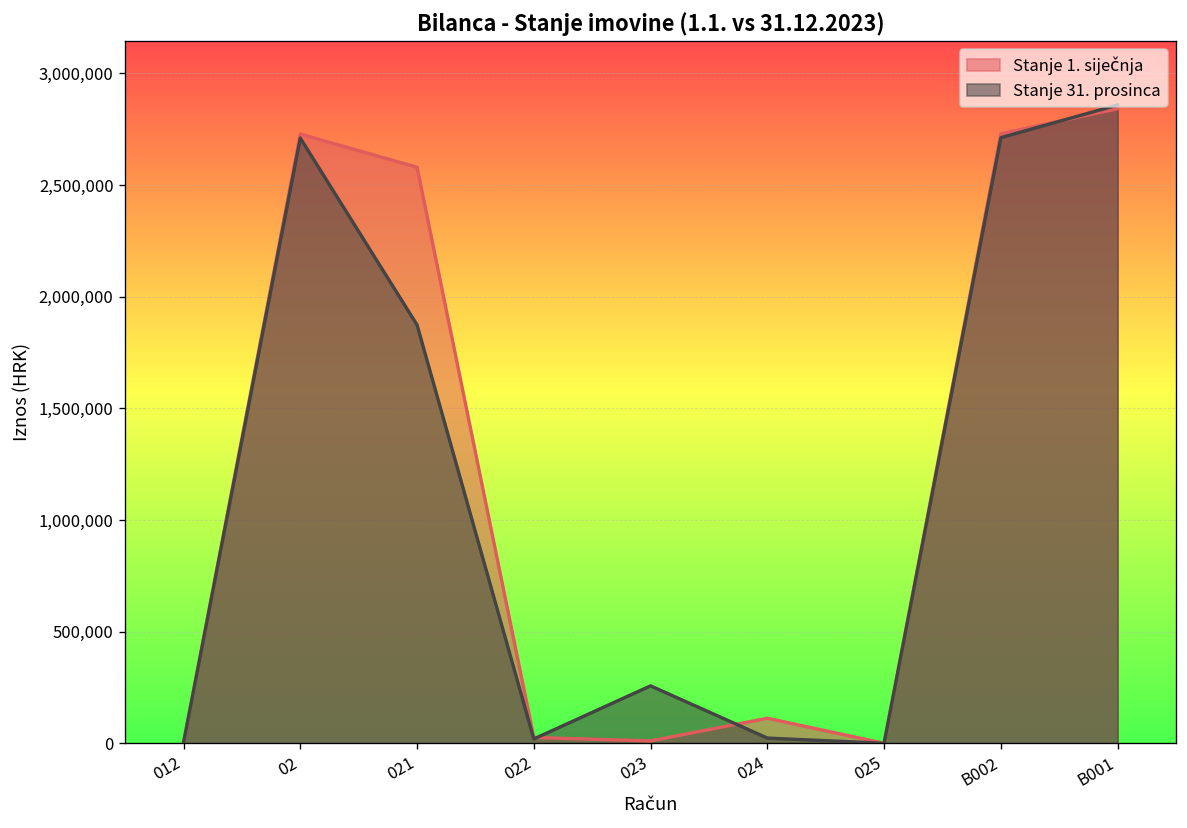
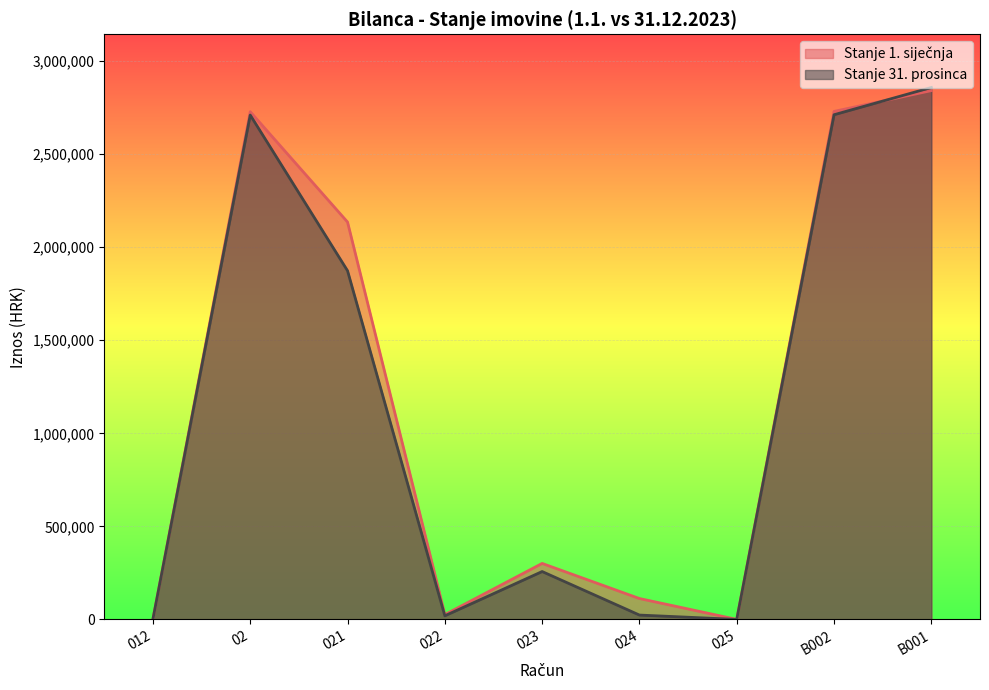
Stanje 1. siječnja, 021: 2,580,000 -> 2,140,000
Stanje 1. siječnja, 023: 10,000 -> 300,000
